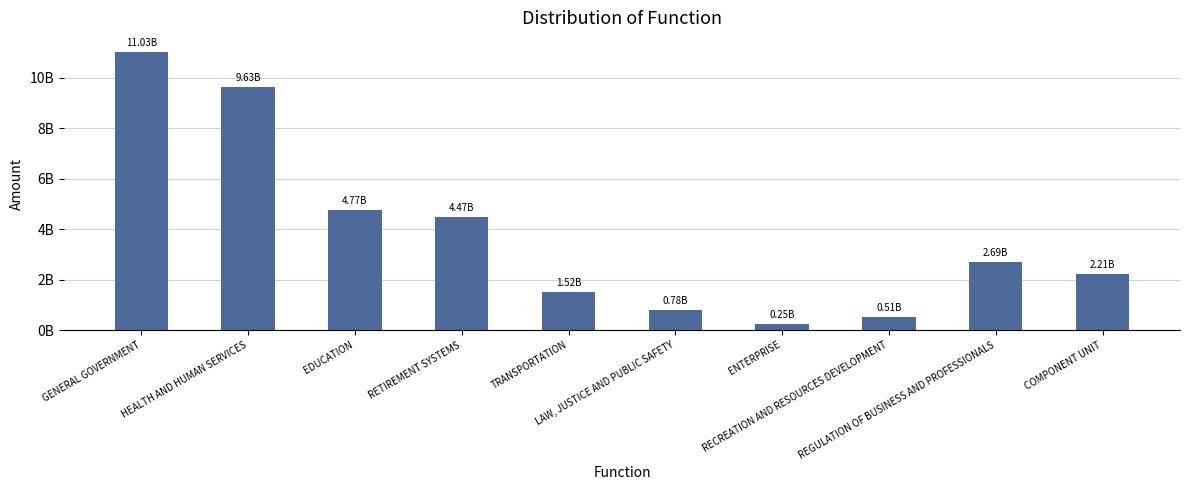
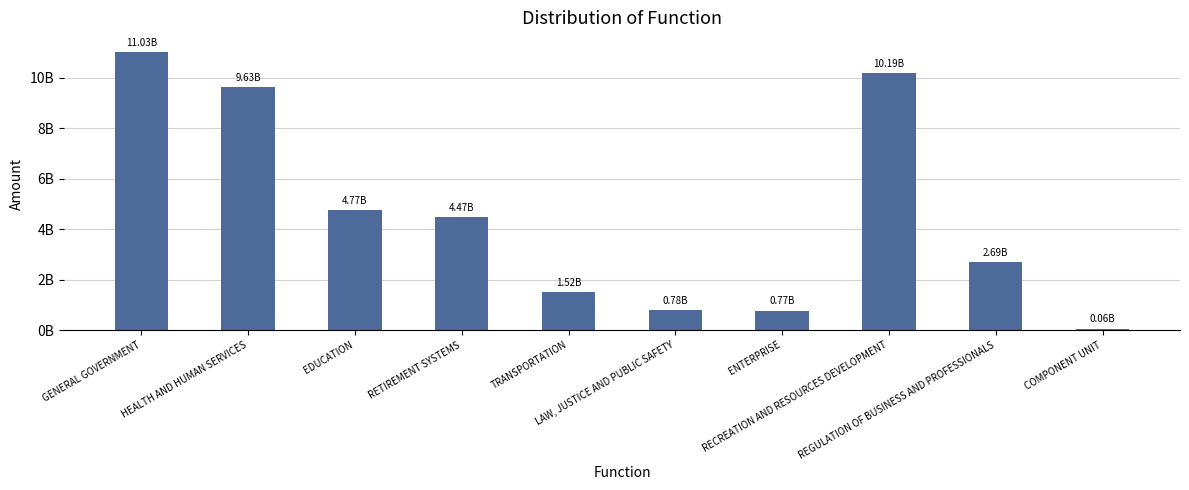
ENTERPRISE: 0.25B -> 0.77B
RECREATION AND RESOURCES DEVELOPMENT: 0.51B -> 10.19B
COMPONENT UNIT: 2.21B -> 0.06B
